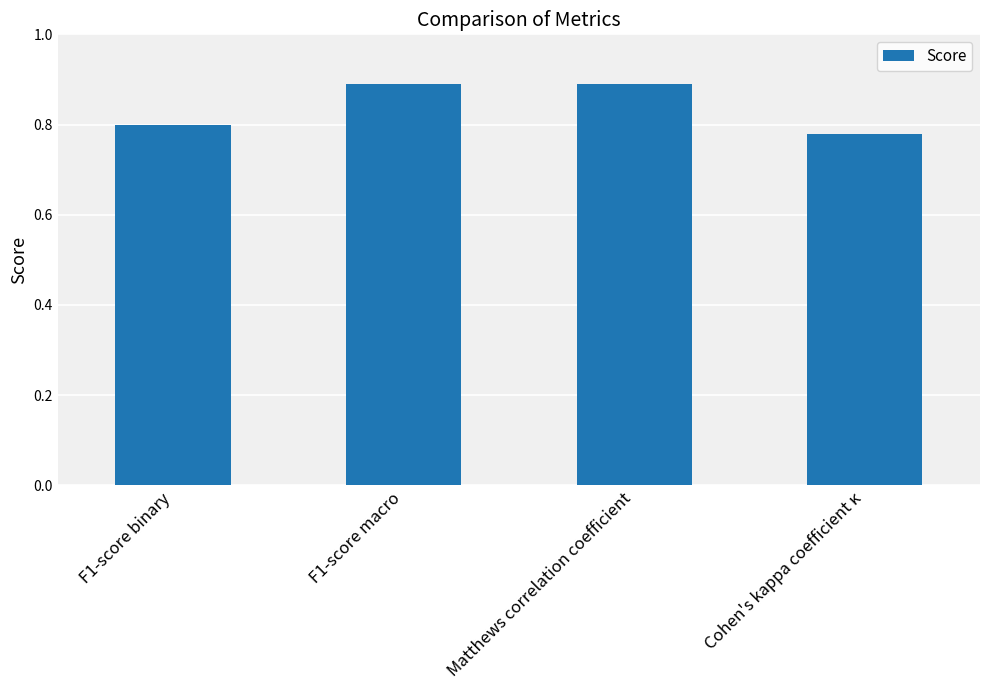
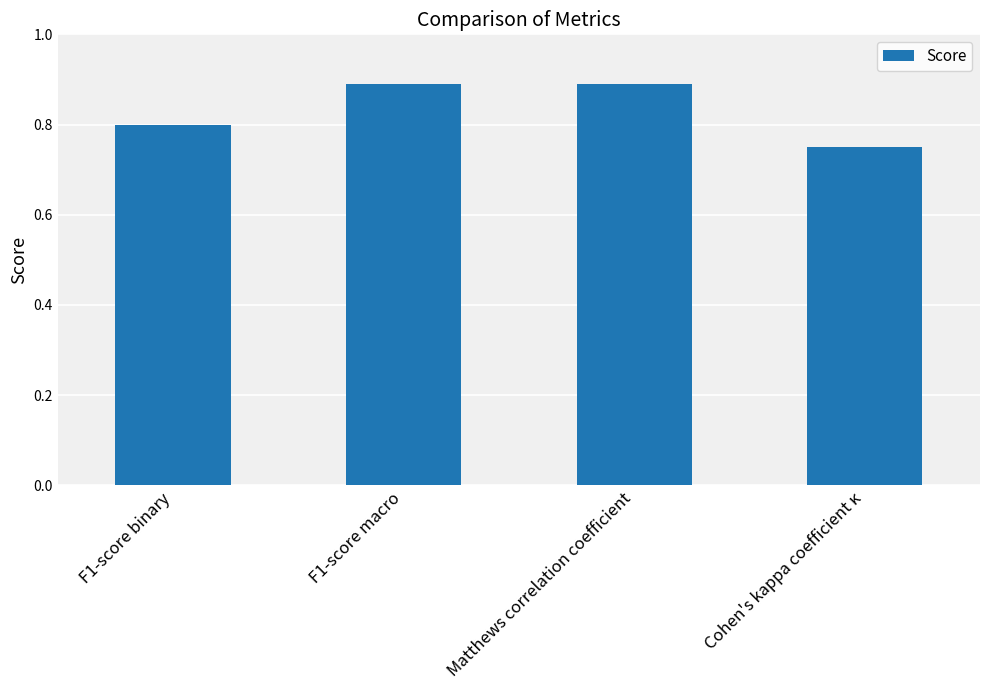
Cohen's kappa coefficient κ: 0.78 -> 0.75
